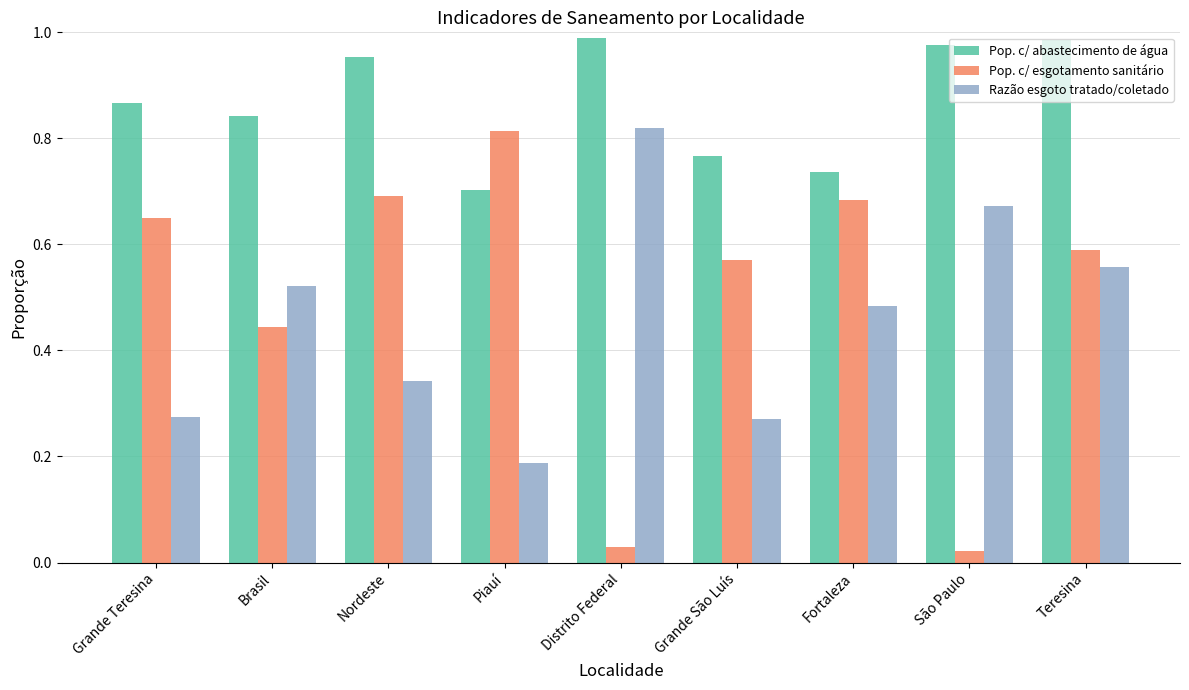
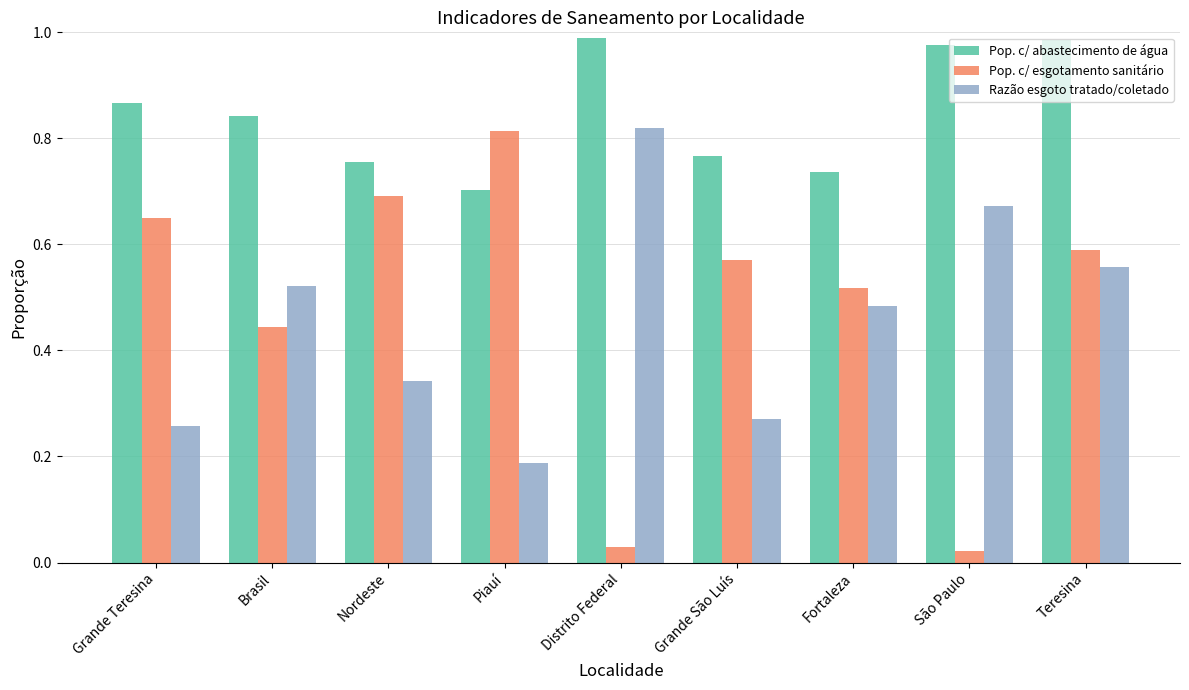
Razão esgoto tratado/coletado, Grande Teresina: 0.27 -> 0.26
Pop. c/ abastecimento de água, Nordeste: 0.95 -> 0.76
Pop. c/ esgotamento sanitário, Fortaleza: 0.68 -> 0.52
